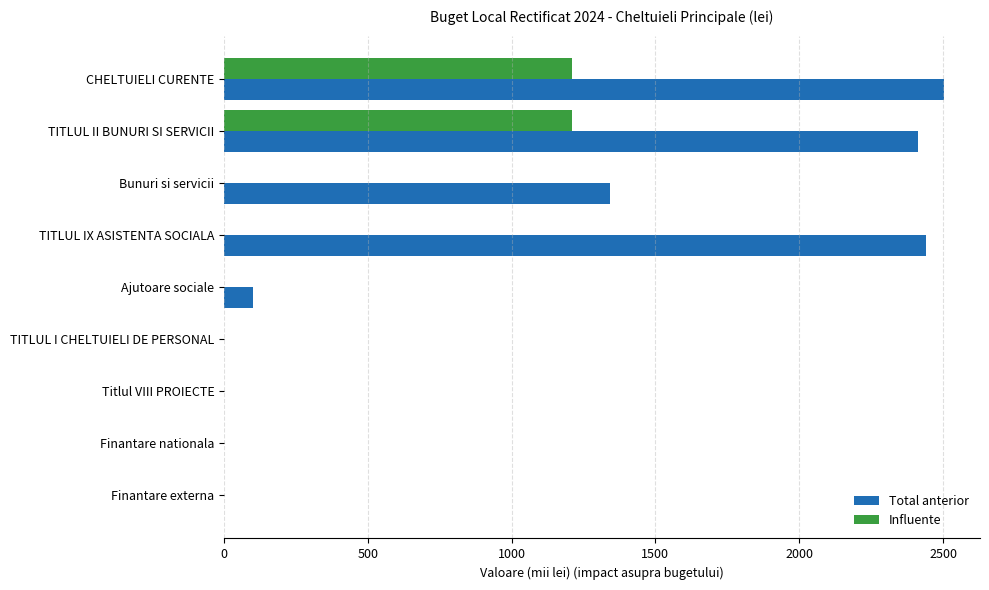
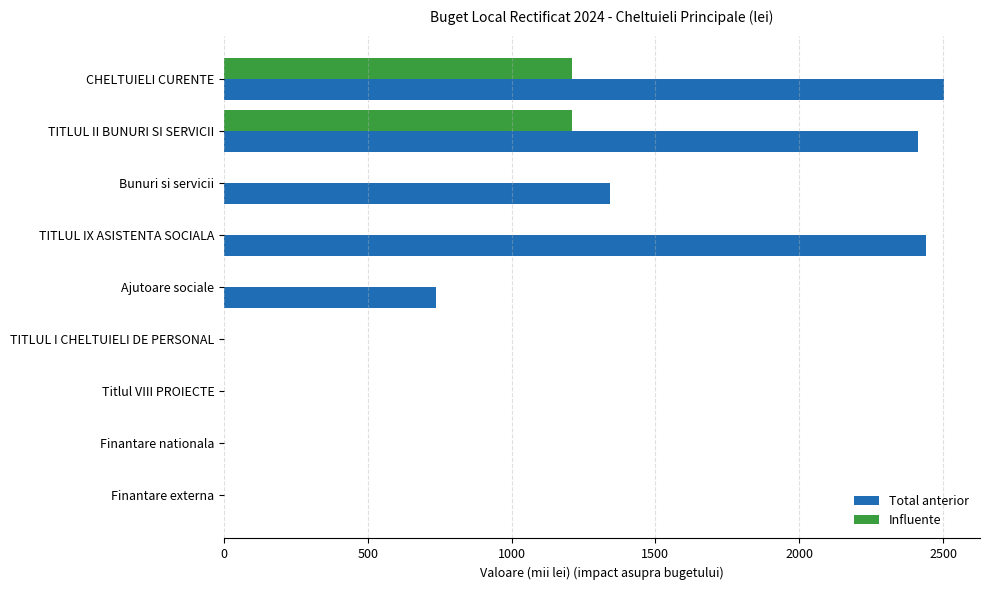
Total anterior, Ajutoare sociale: 100 -> 740
